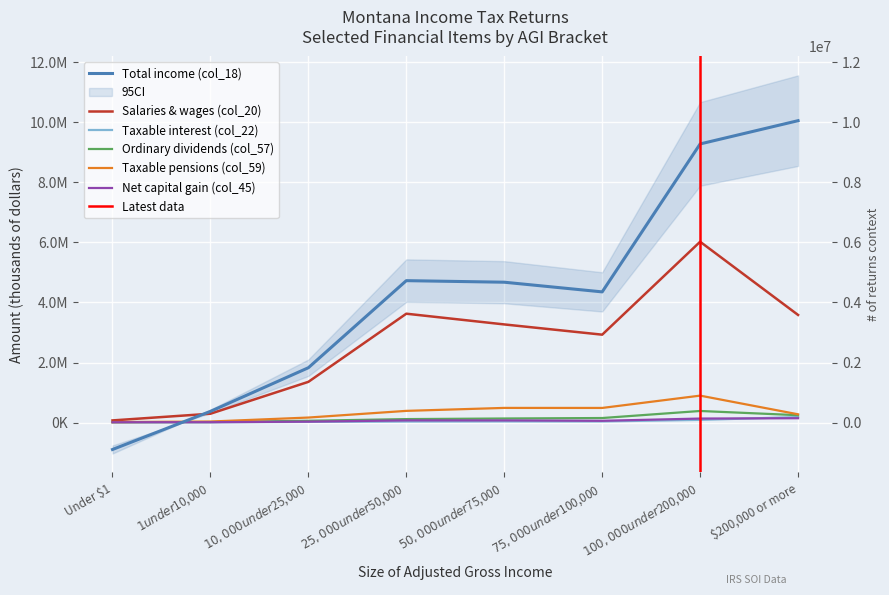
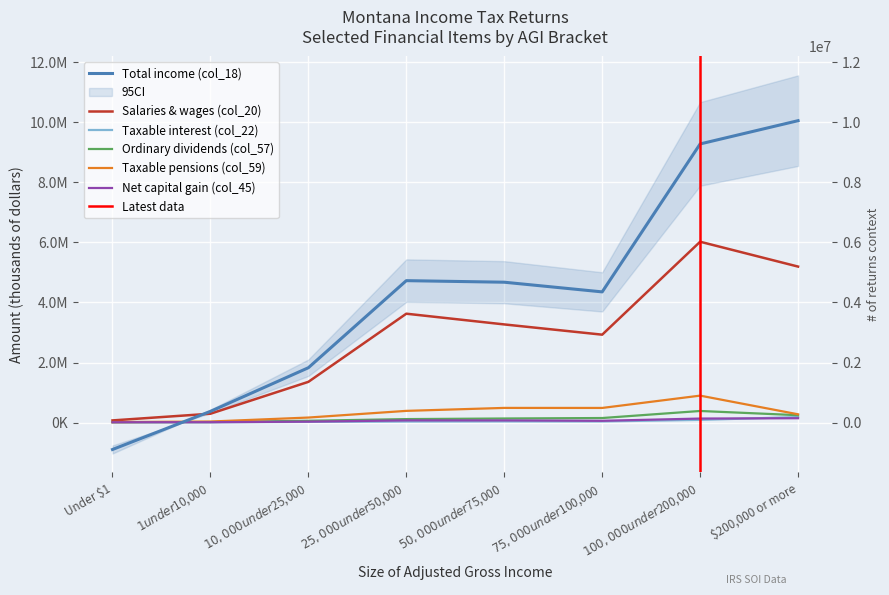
Salaries & wages (col_20), $200,000 or more: 3600000 -> 5200000
